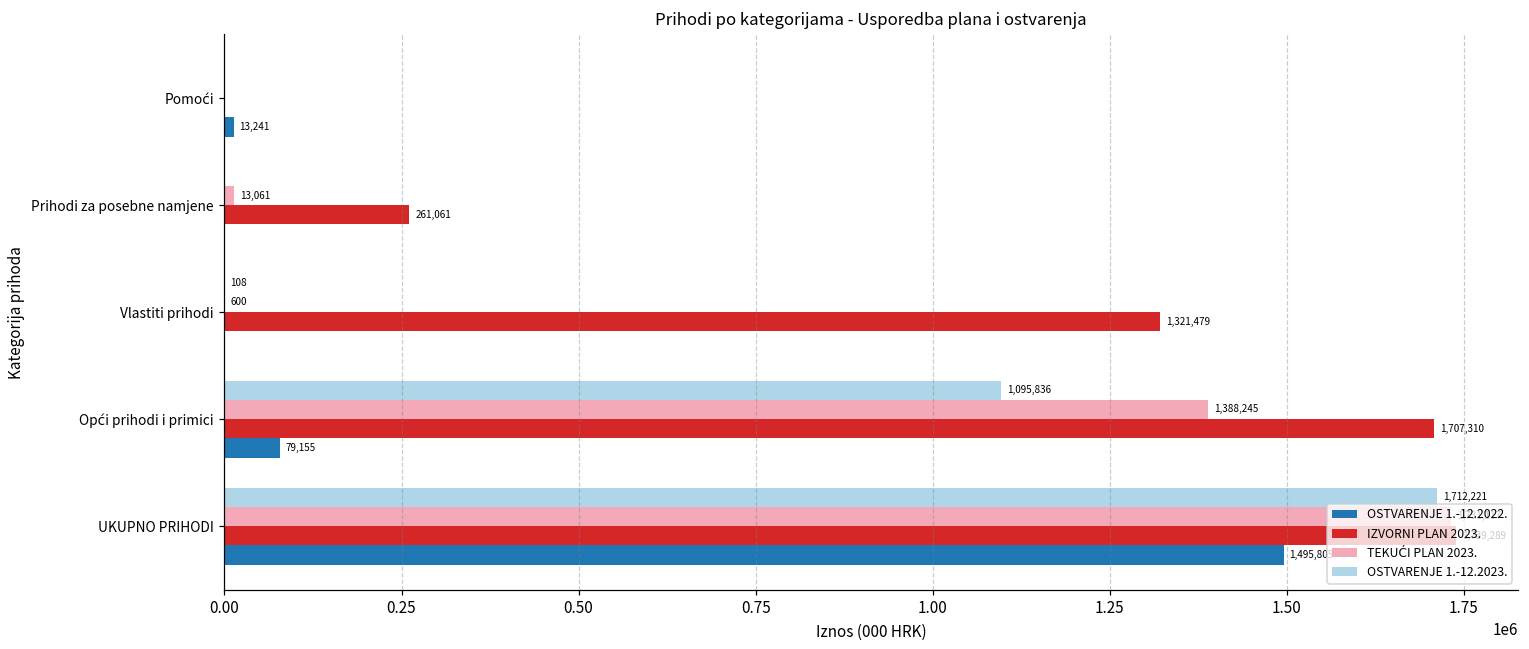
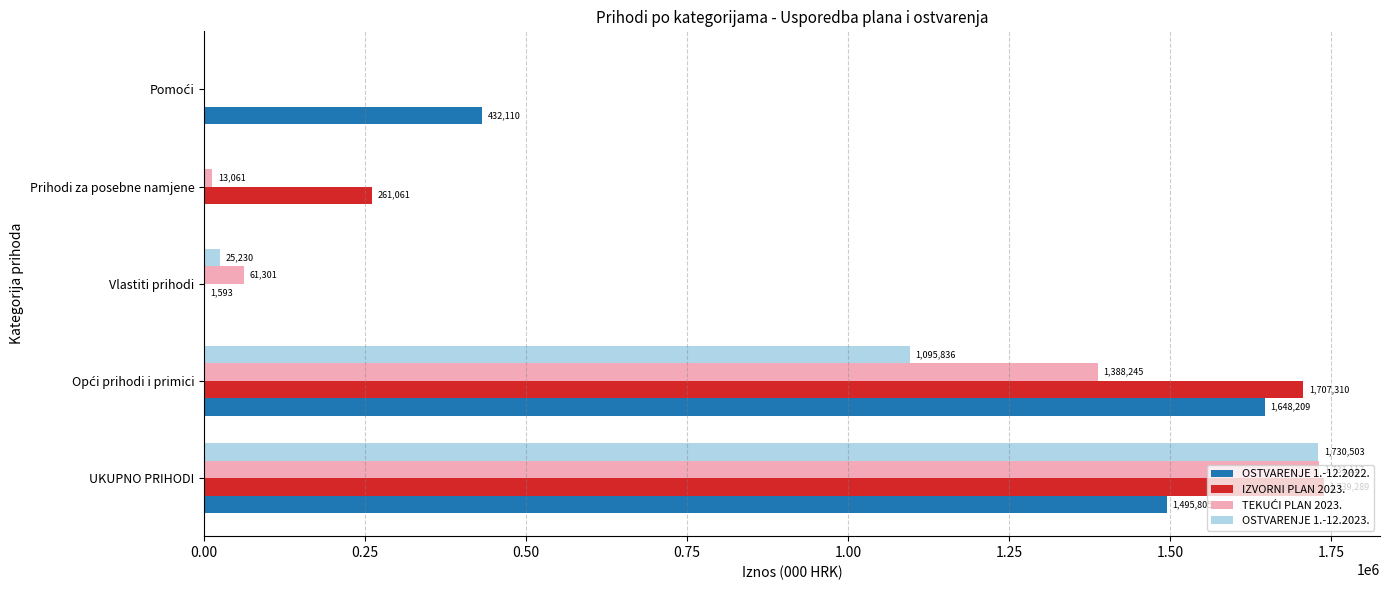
OSTVARENJE 1.-12.2022., Pomoći: 13,241 -> 432,110
OSTVARENJE 1.-12.2023., Vlastiti prihodi: 108 -> 25,230
TEKUĆI PLAN 2023., Vlastiti prihodi: 600 -> 61,301
IZVORNI PLAN 2023., Vlastiti prihodi: 1,321,479 -> 1,593
OSTVARENJE 1.-12.2022., Opći prihodi i primici: 79,155 -> 1,648,209
OSTVARENJE 1.-12.2023., UKUPNO PRIHODI: 1,712,221 -> 1,730,503
